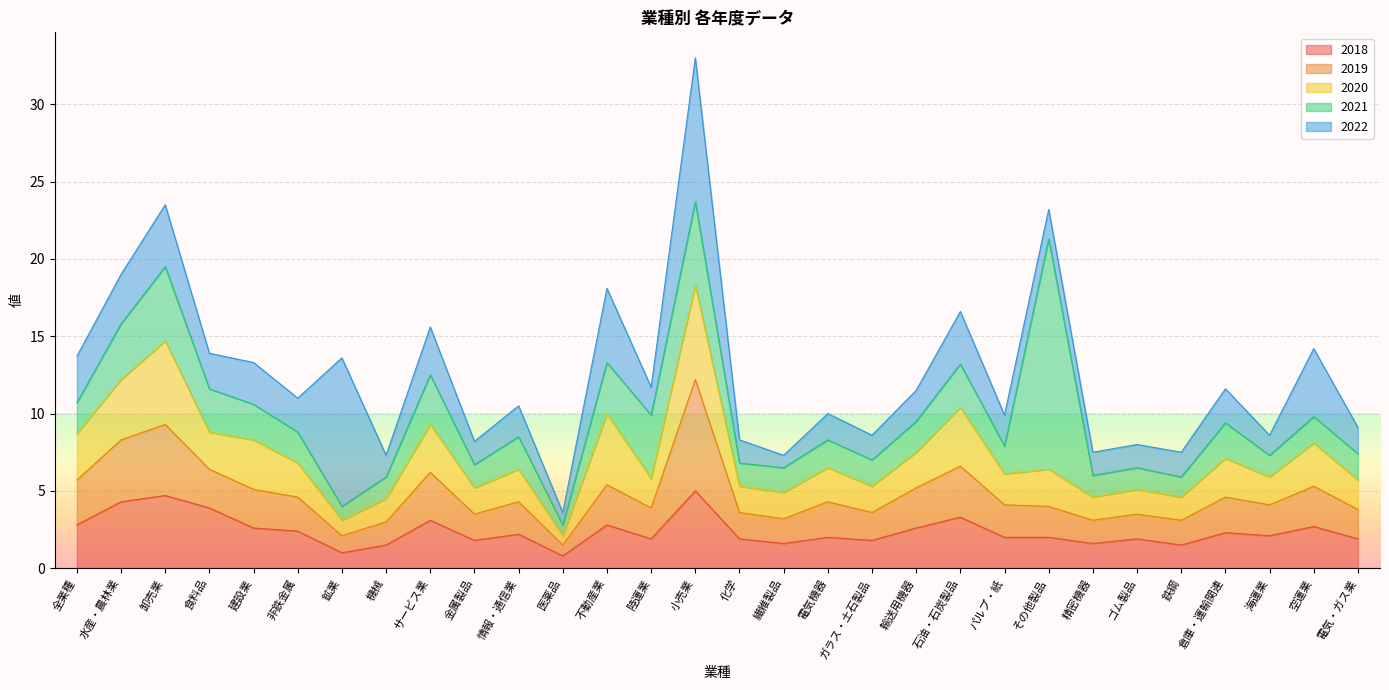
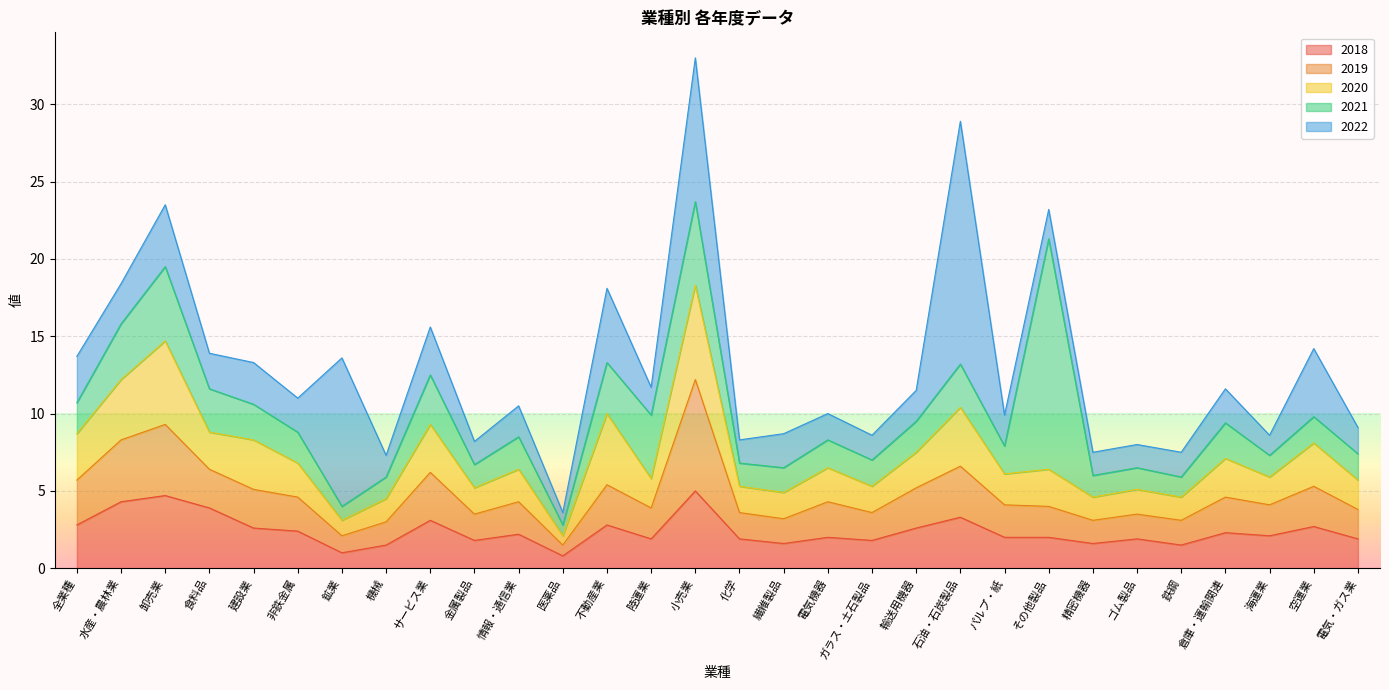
2022, 水産・農林業: 3.2 -> 2.6
2022, 繊維製品: 0.8 -> 2.2
2022, 石油・石炭製品: 3.4 -> 15.7
